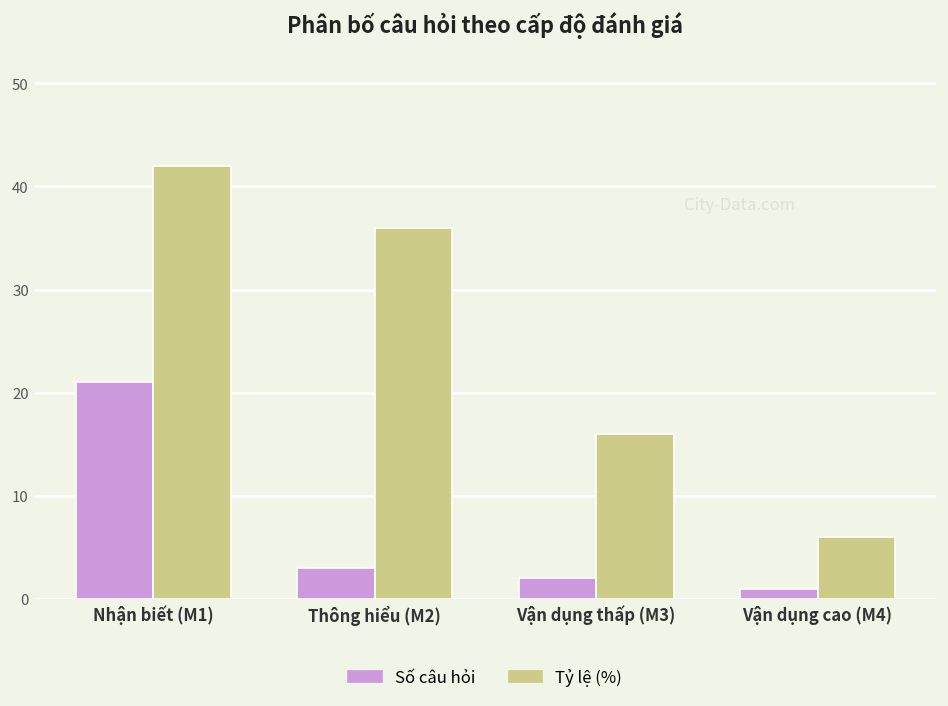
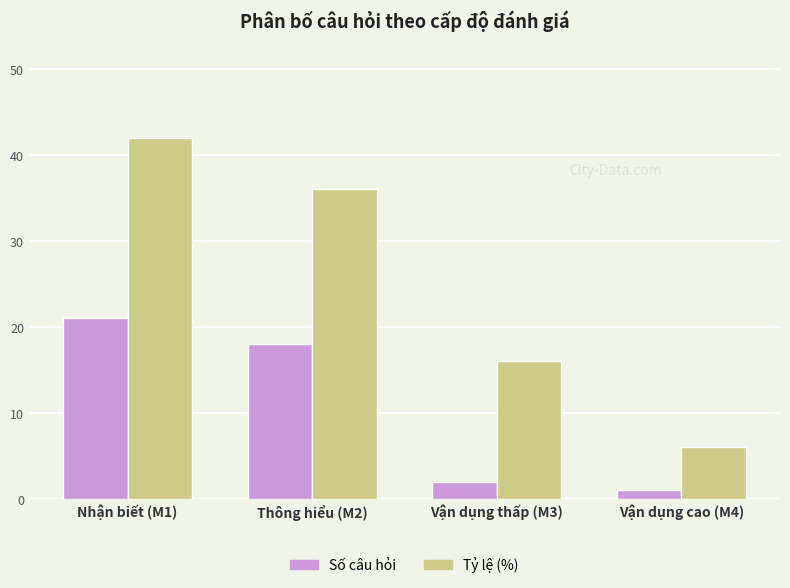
Số câu hỏi, Thông hiểu (M2): 3 -> 18
